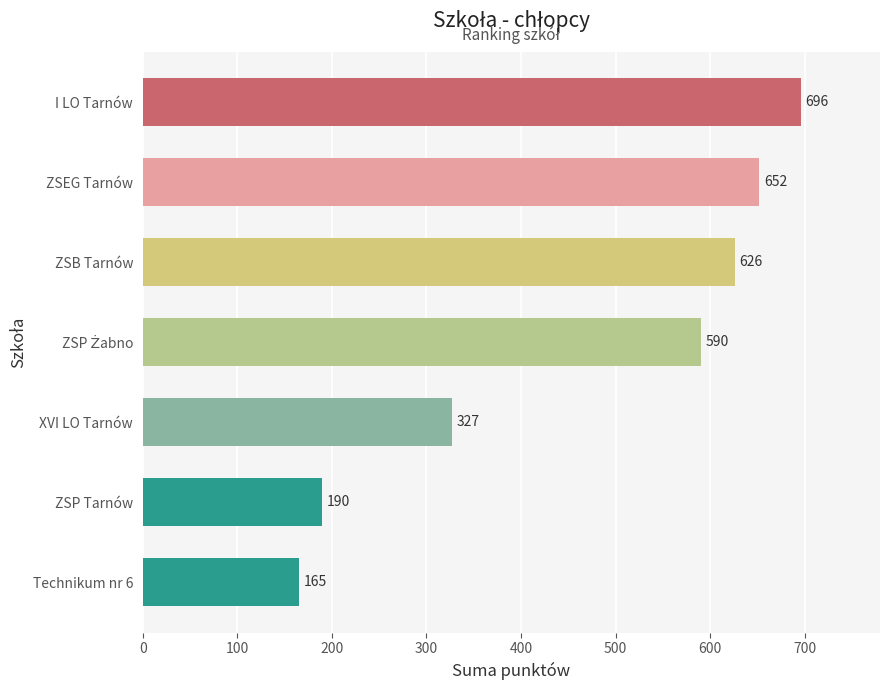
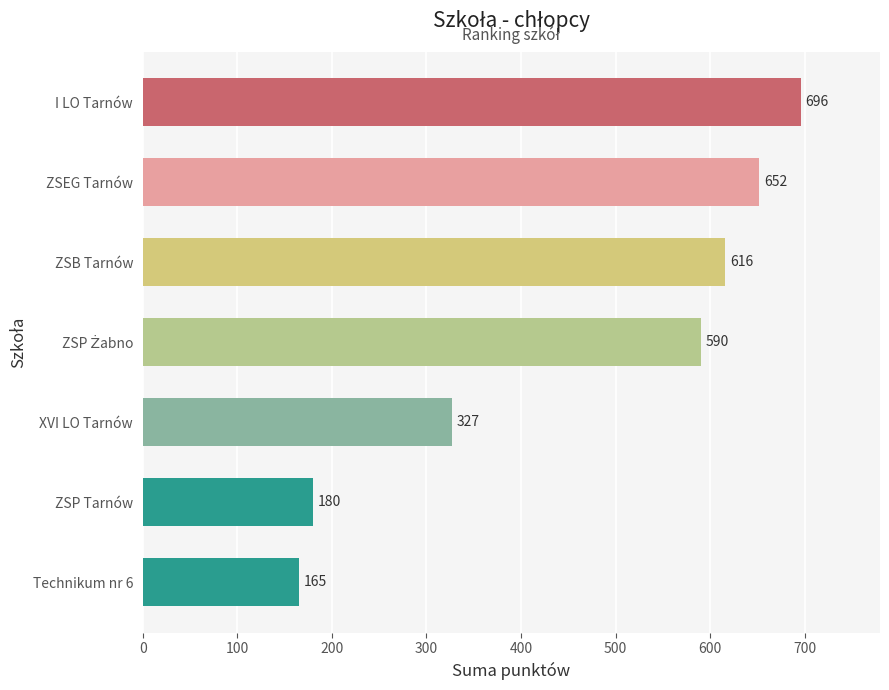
ZSB Tarnów: 626 -> 616
ZSP Tarnów: 190 -> 180
